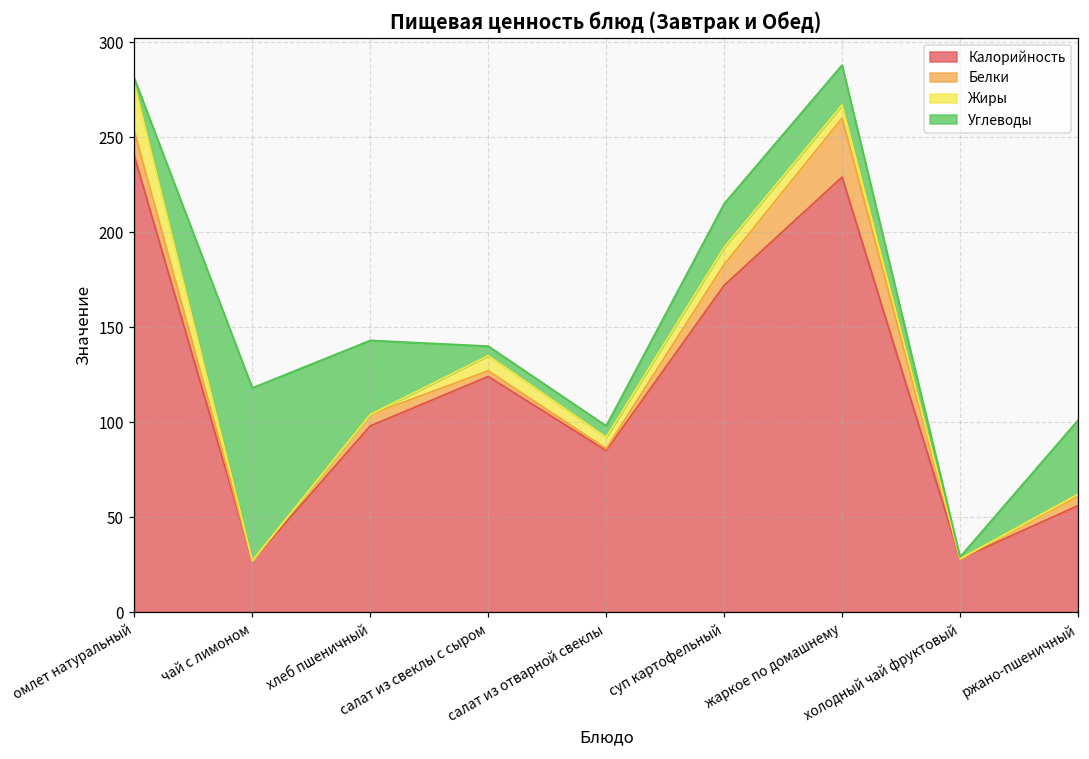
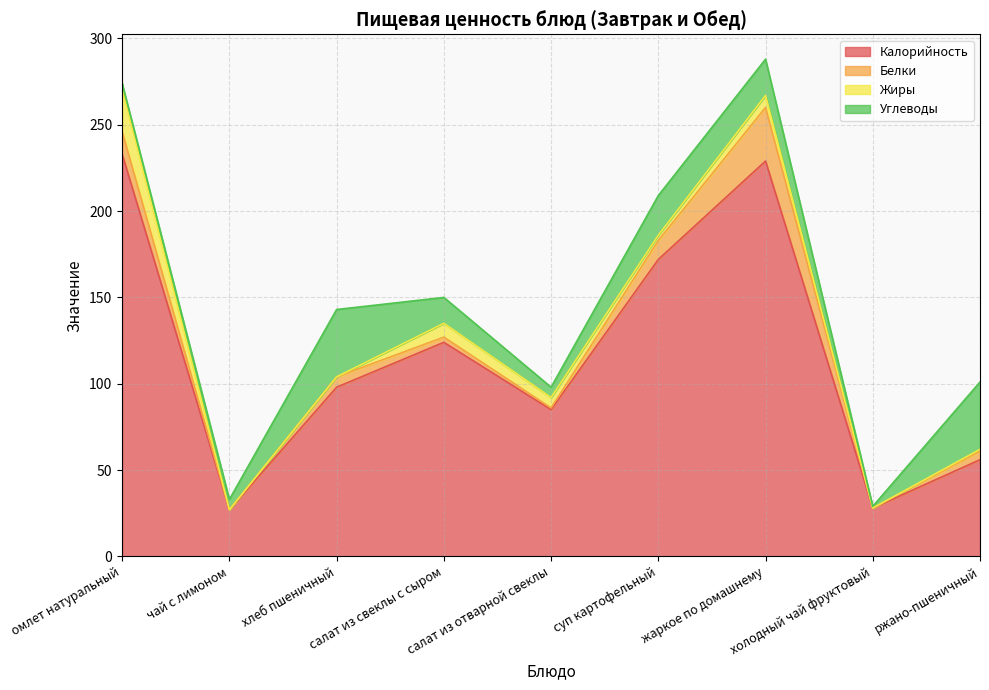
Калорийность, омлет натуральный: 240 -> 233
Углеводы, чай с лимоном: 91 -> 6
Углеводы, салат из свеклы с сыром: 5 -> 15
Жиры, суп картофельный: 9 -> 3
